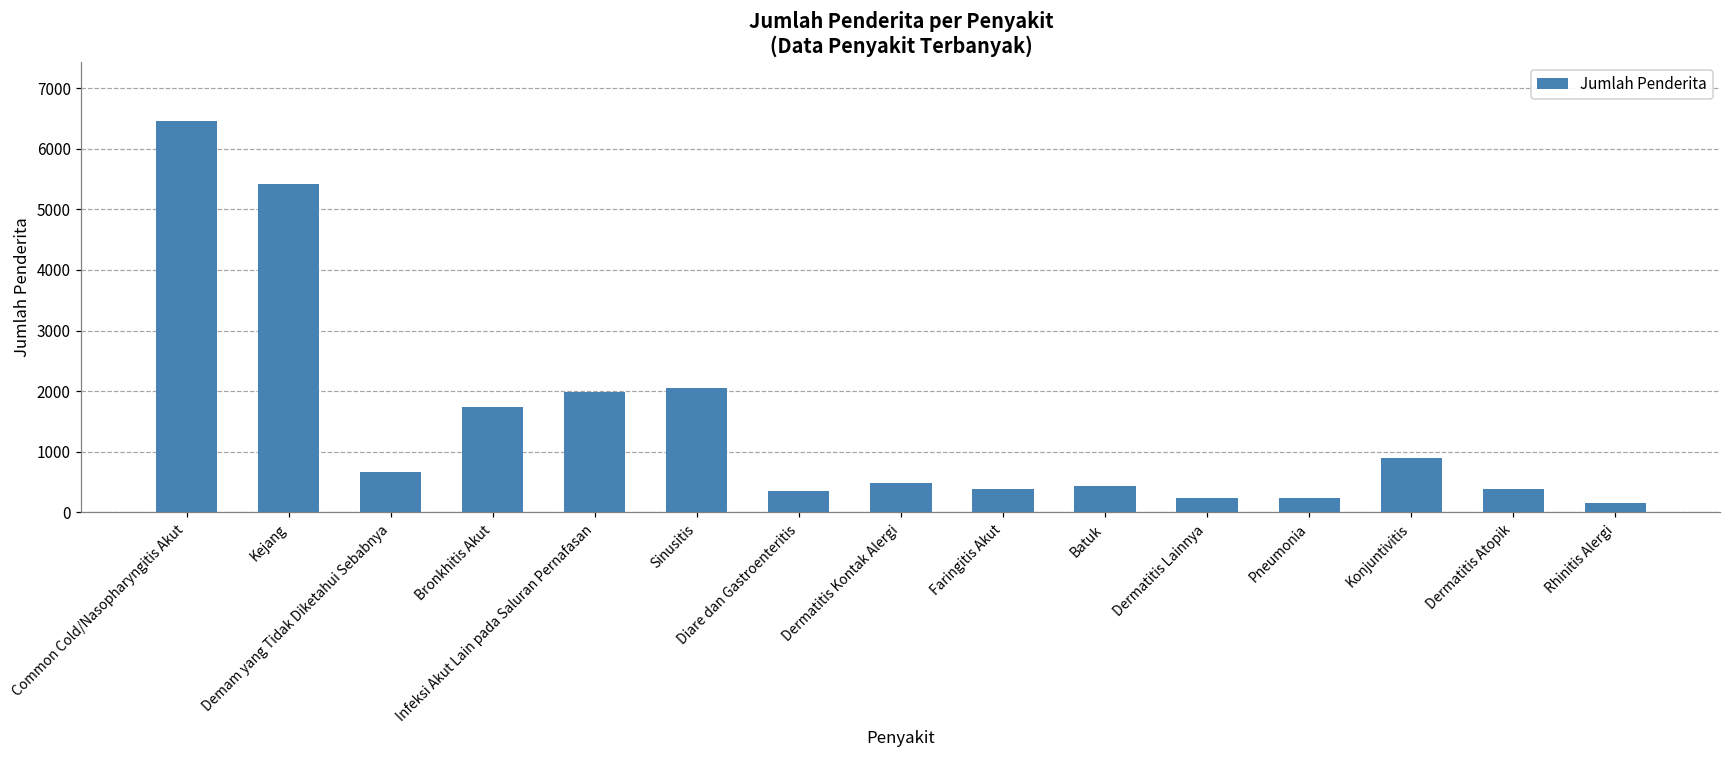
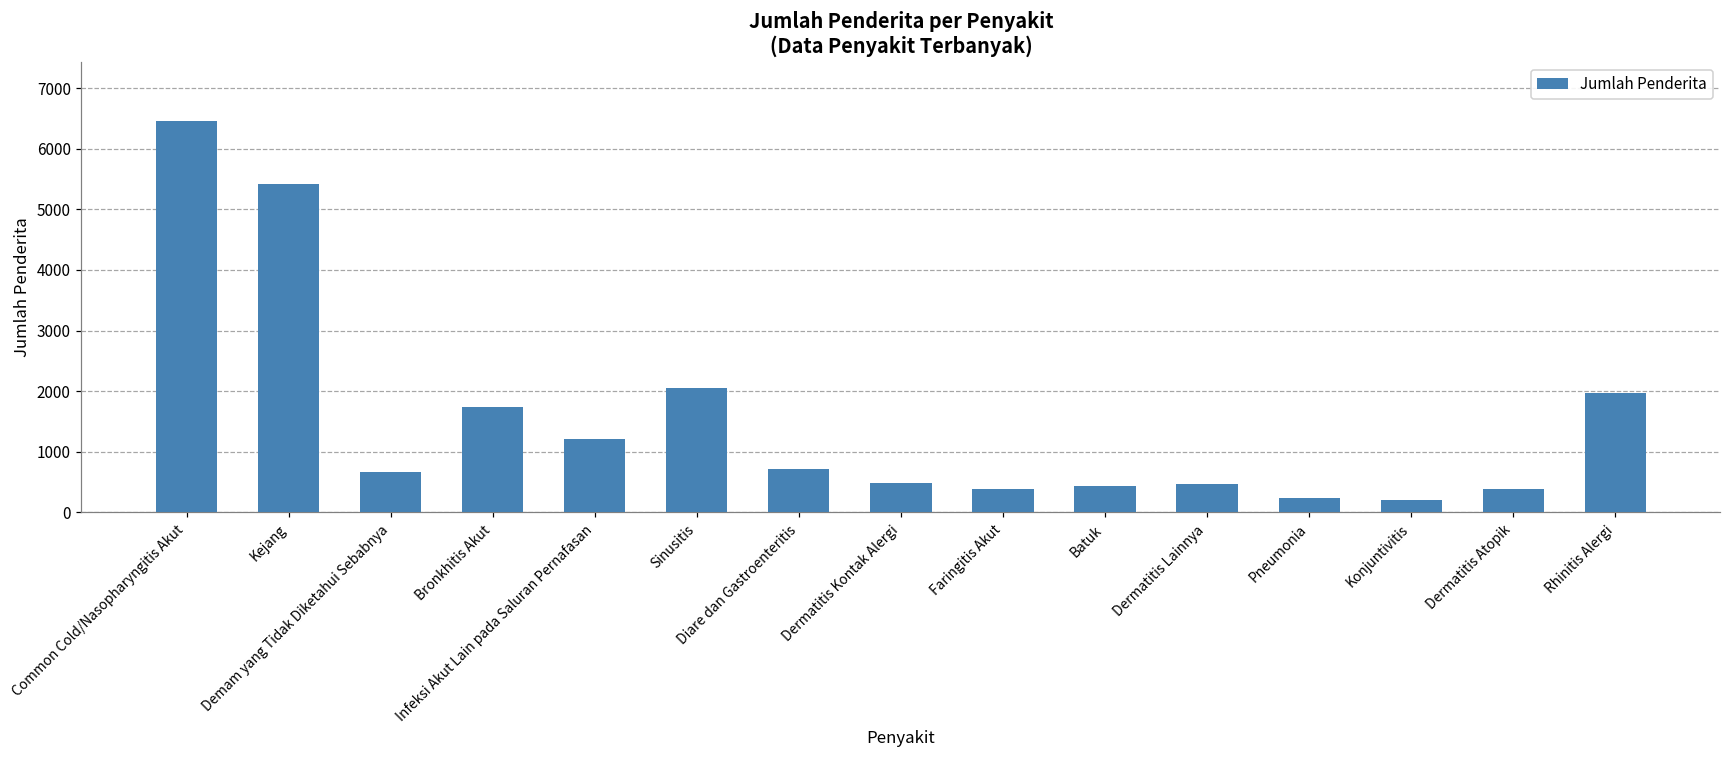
Infeksi Akut Lain pada Saluran Pernafasan: 2000 -> 1200
Diare dan Gastroenteritis: 300 -> 700
Dermatitis Lainnya: 200 -> 500
Konjuntivitis: 900 -> 200
Rhinitis Alergi: 200 -> 2000
